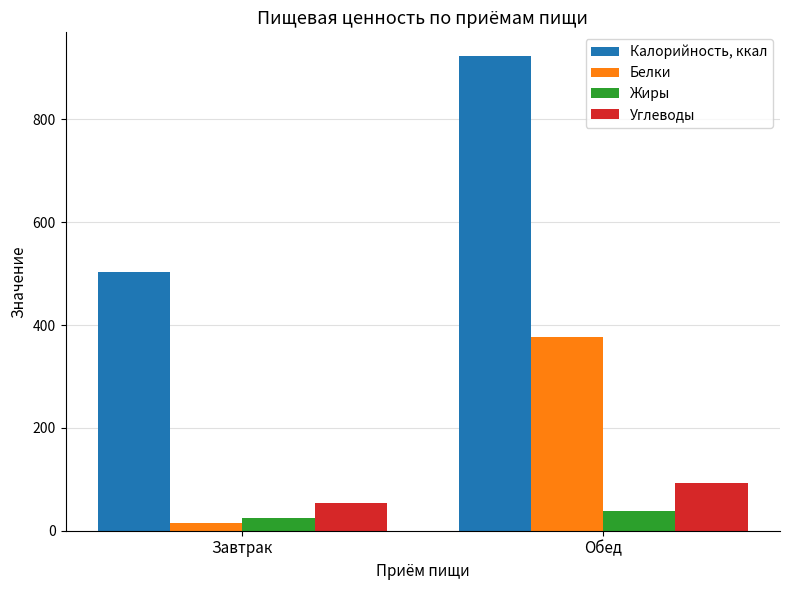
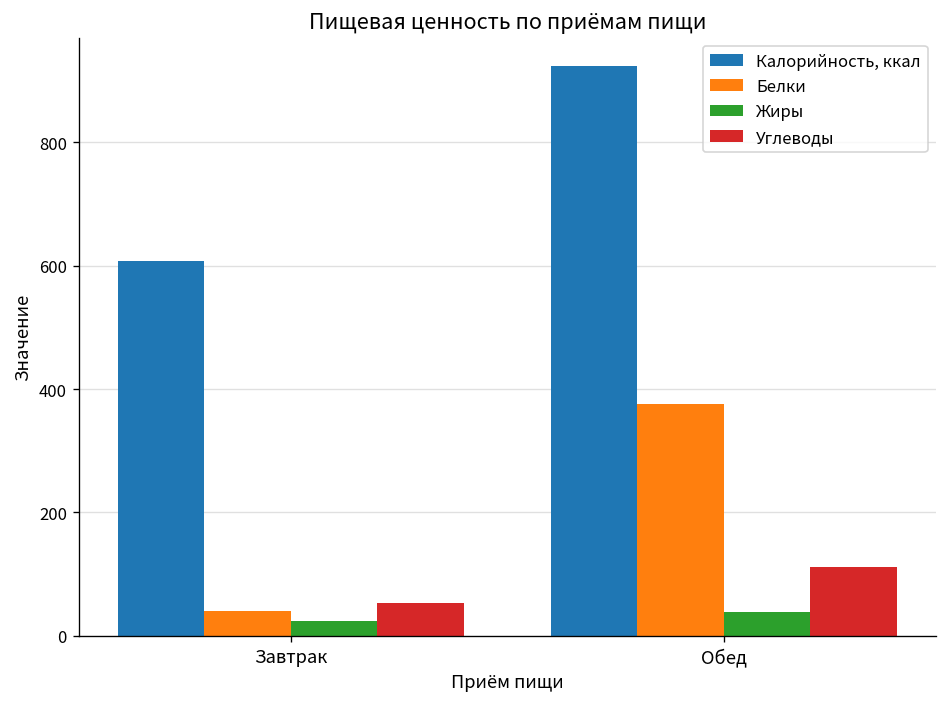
Калорийность, ккал, Завтрак: 500 -> 610
Белки, Завтрак: 20 -> 40
Углеводы, Обед: 90 -> 110
